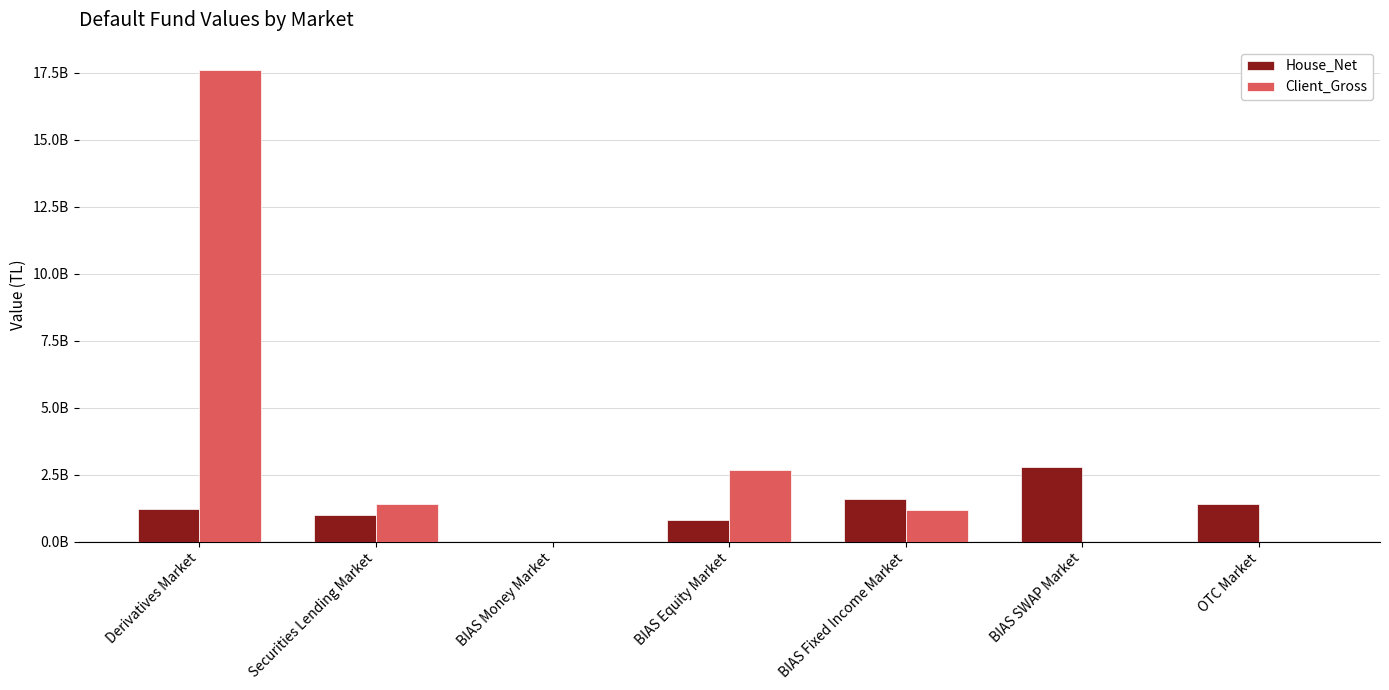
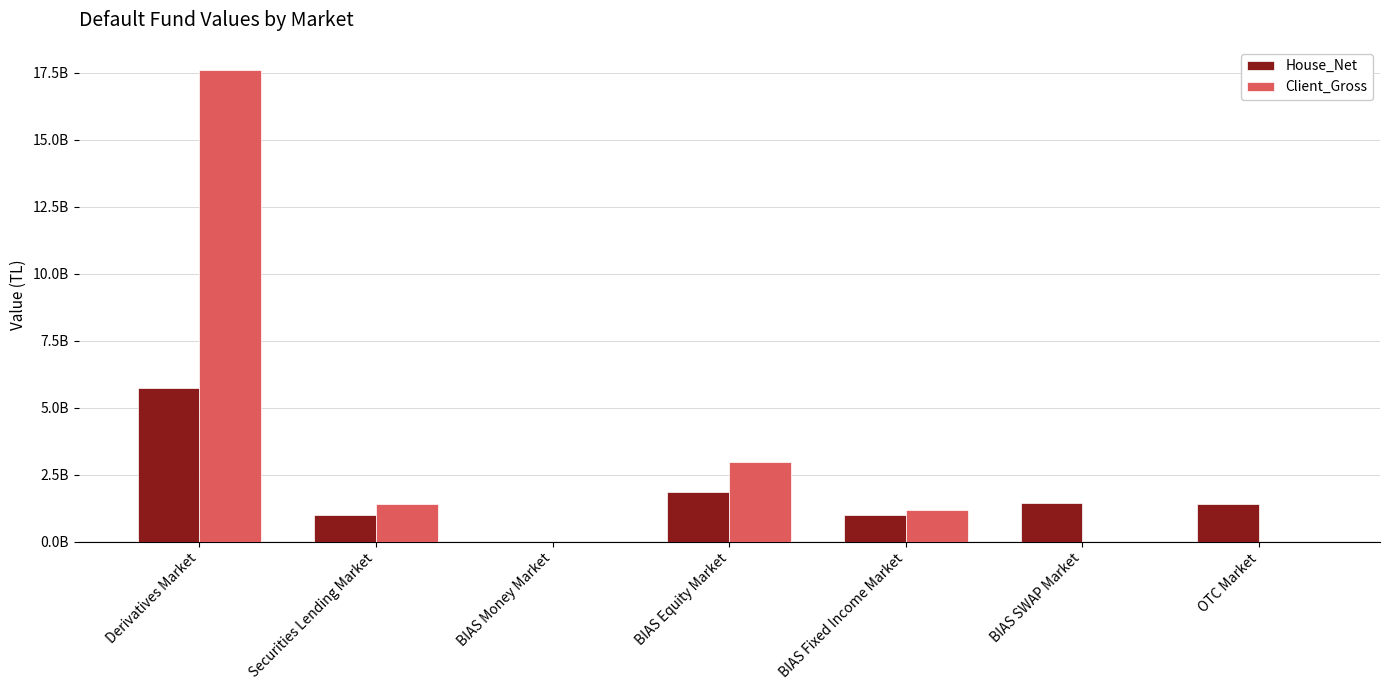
House_Net, Derivatives Market: 1200000000 -> 5700000000
House_Net, BIAS Equity Market: 800000000 -> 1900000000
Client_Gross, BIAS Equity Market: 2700000000 -> 3000000000
House_Net, BIAS Fixed Income Market: 1600000000 -> 1000000000
House_Net, BIAS SWAP Market: 2800000000 -> 1400000000
